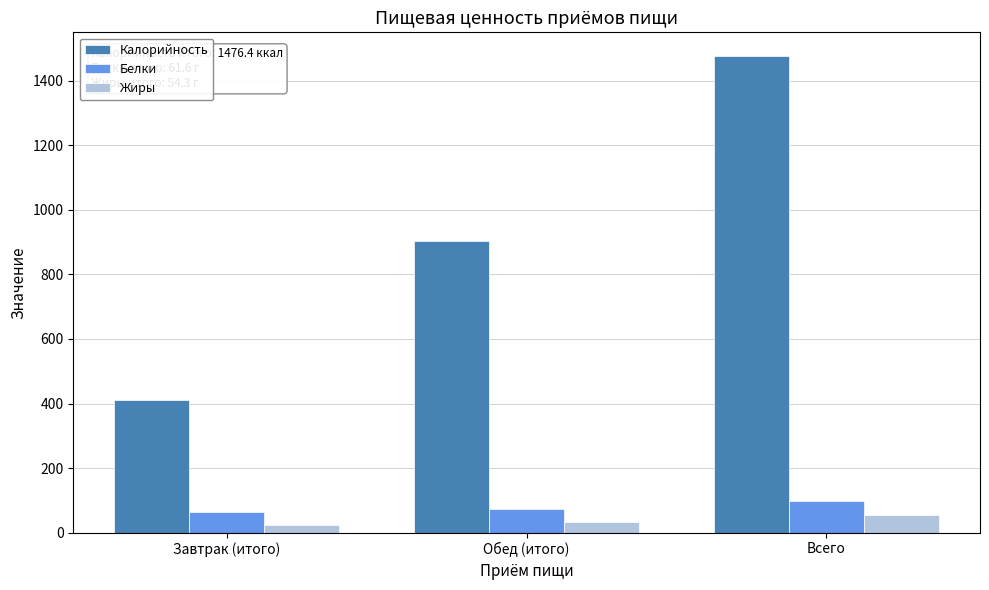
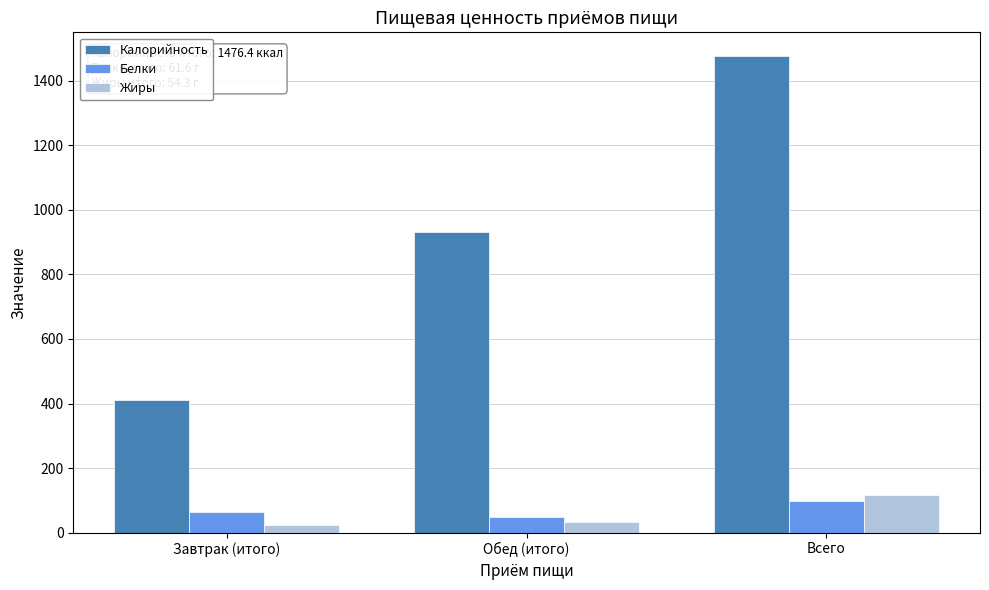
Калорийность, Обед (итого): 900 -> 930
Белки, Обед (итого): 70 -> 50
Жиры, Всего: 50 -> 120
